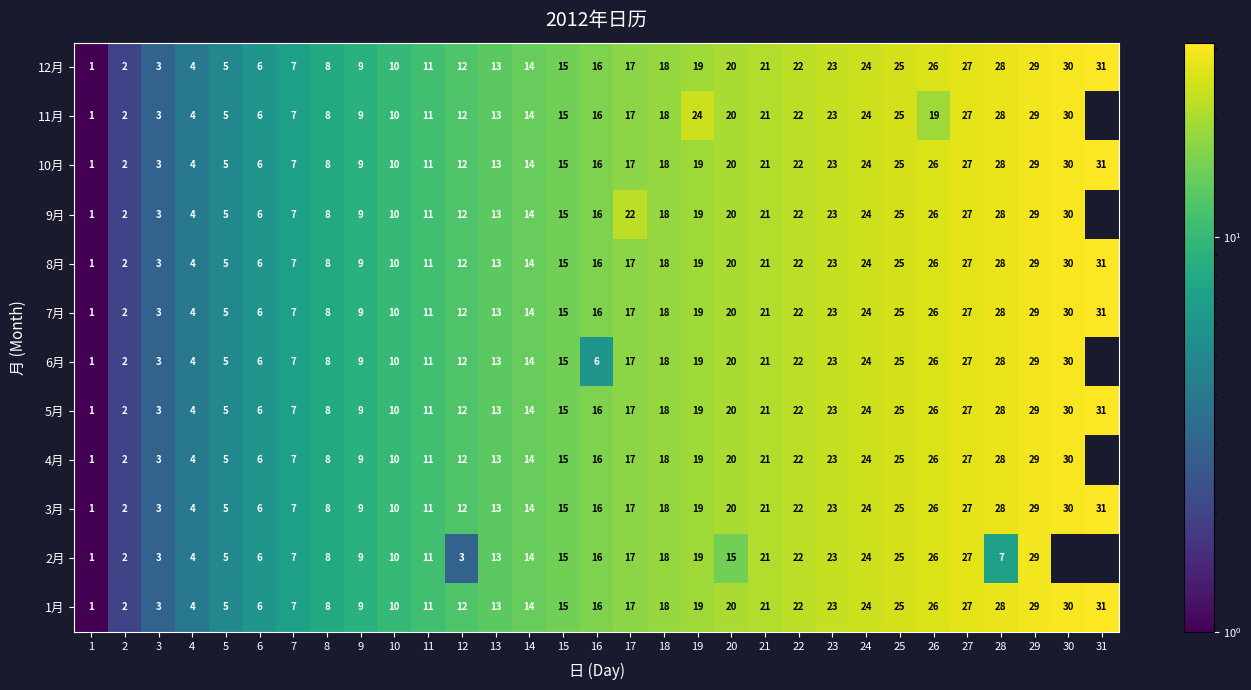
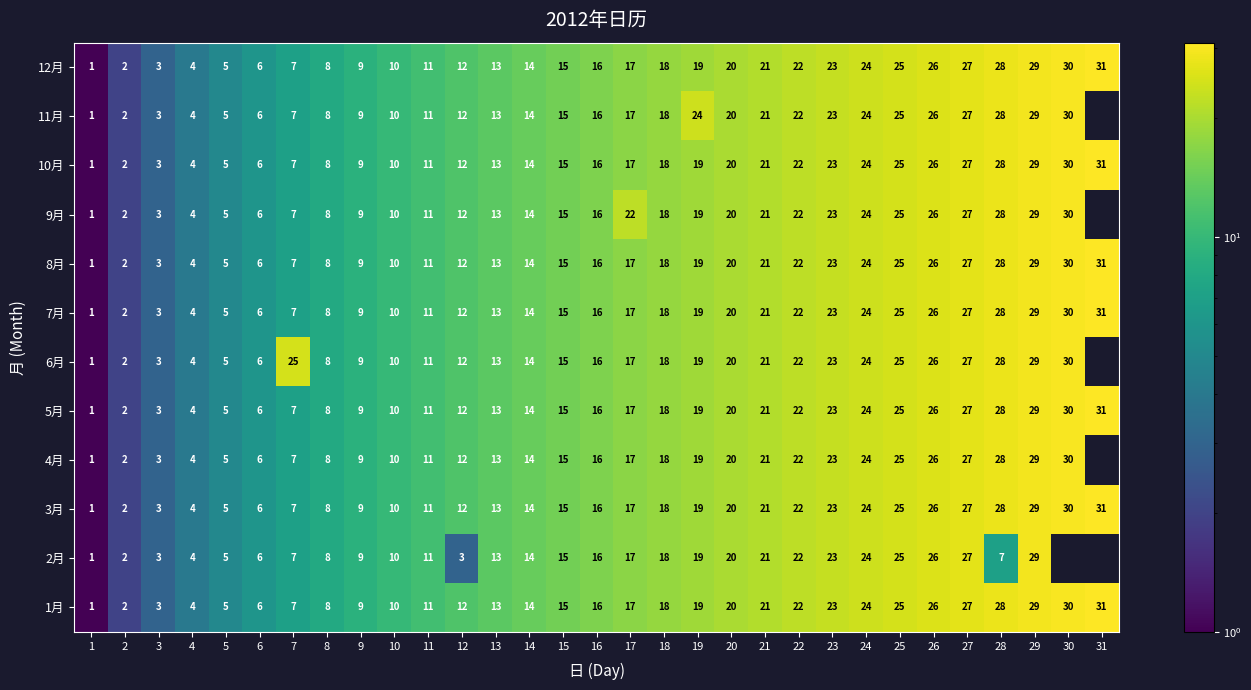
11月, 26: 19 -> 26
6月, 7: 7 -> 25
6月, 16: 6 -> 16
2月, 20: 15 -> 20
